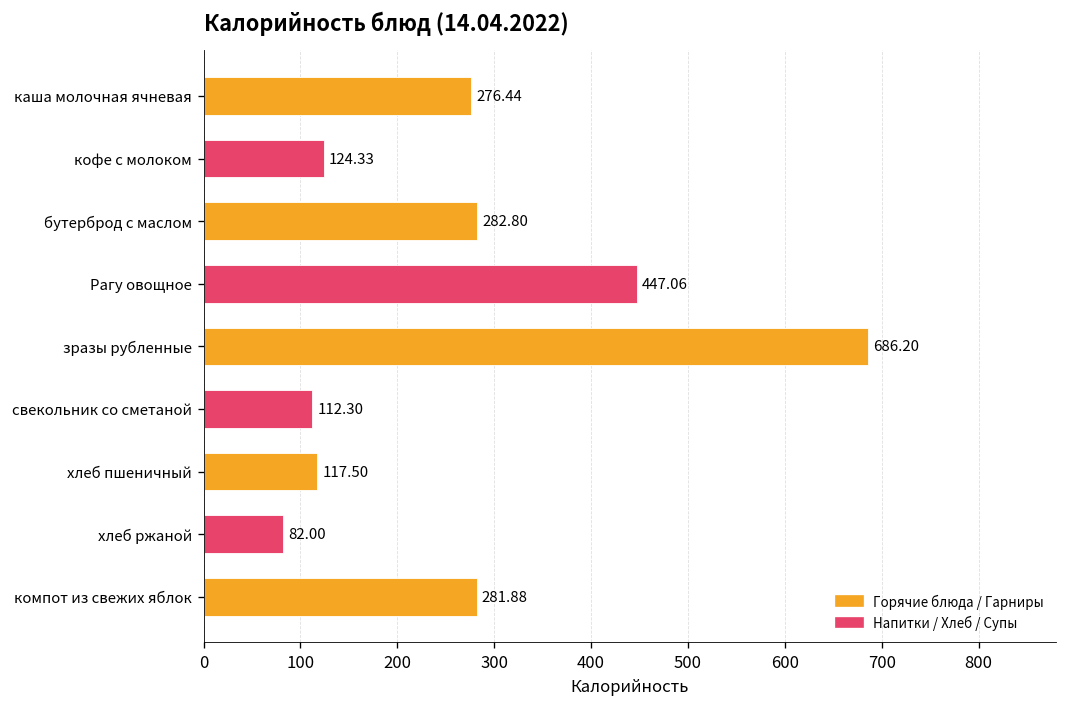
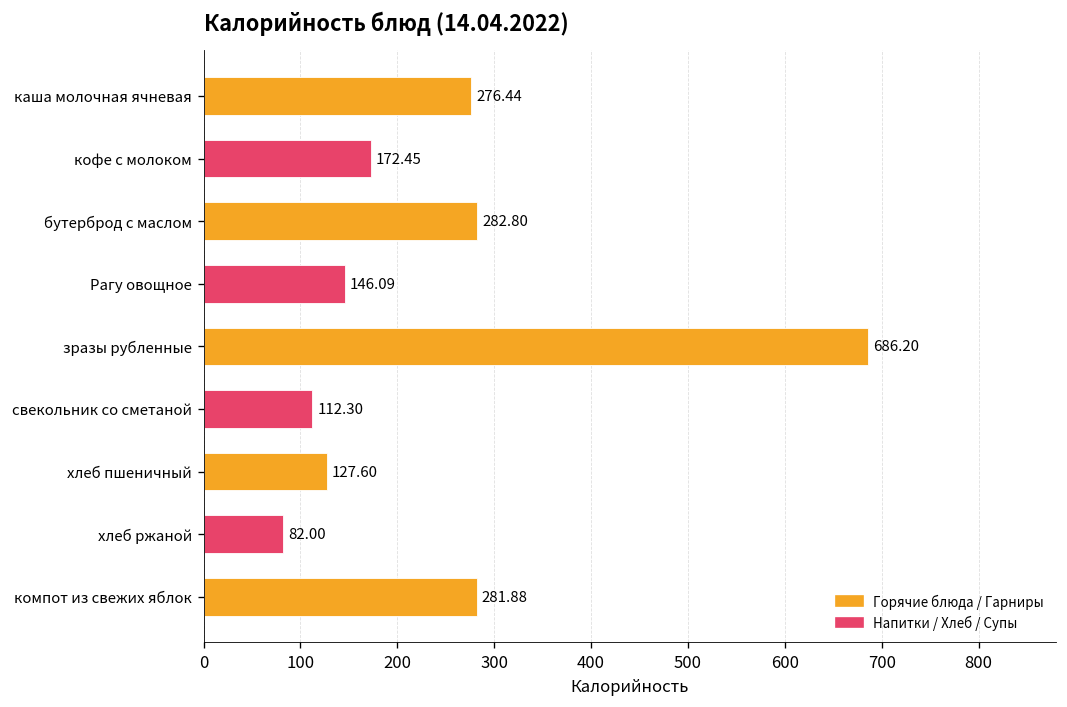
кофе с молоком: 124.33 -> 172.45
Рагу овощное: 447.06 -> 146.09
хлеб пшеничный: 117.50 -> 127.60
